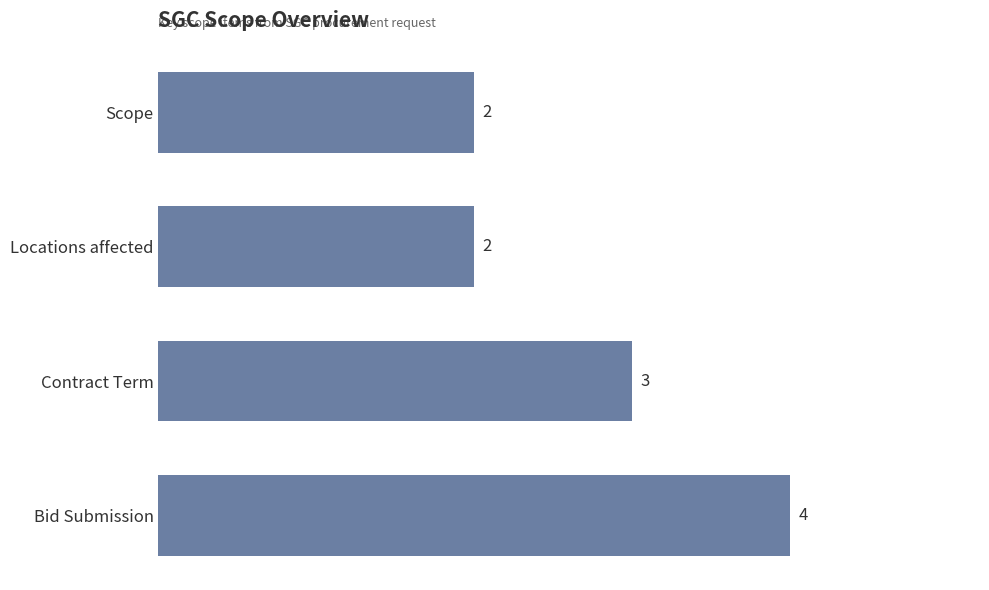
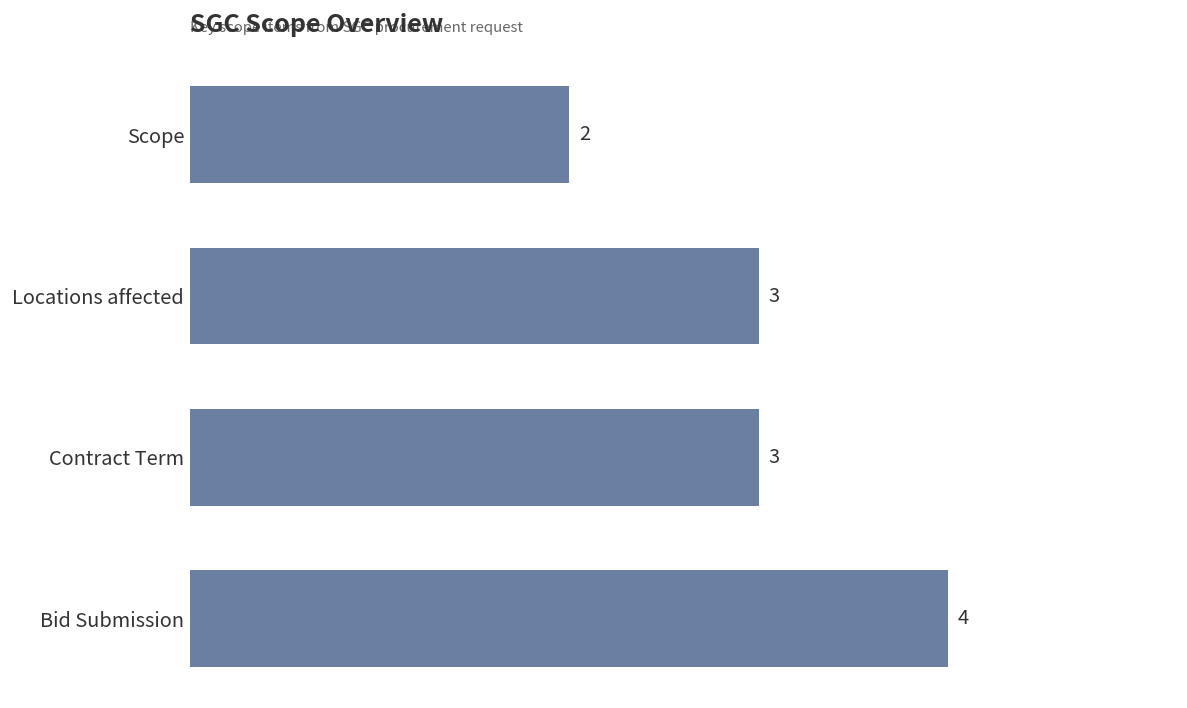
Locations affected: 2 -> 3
